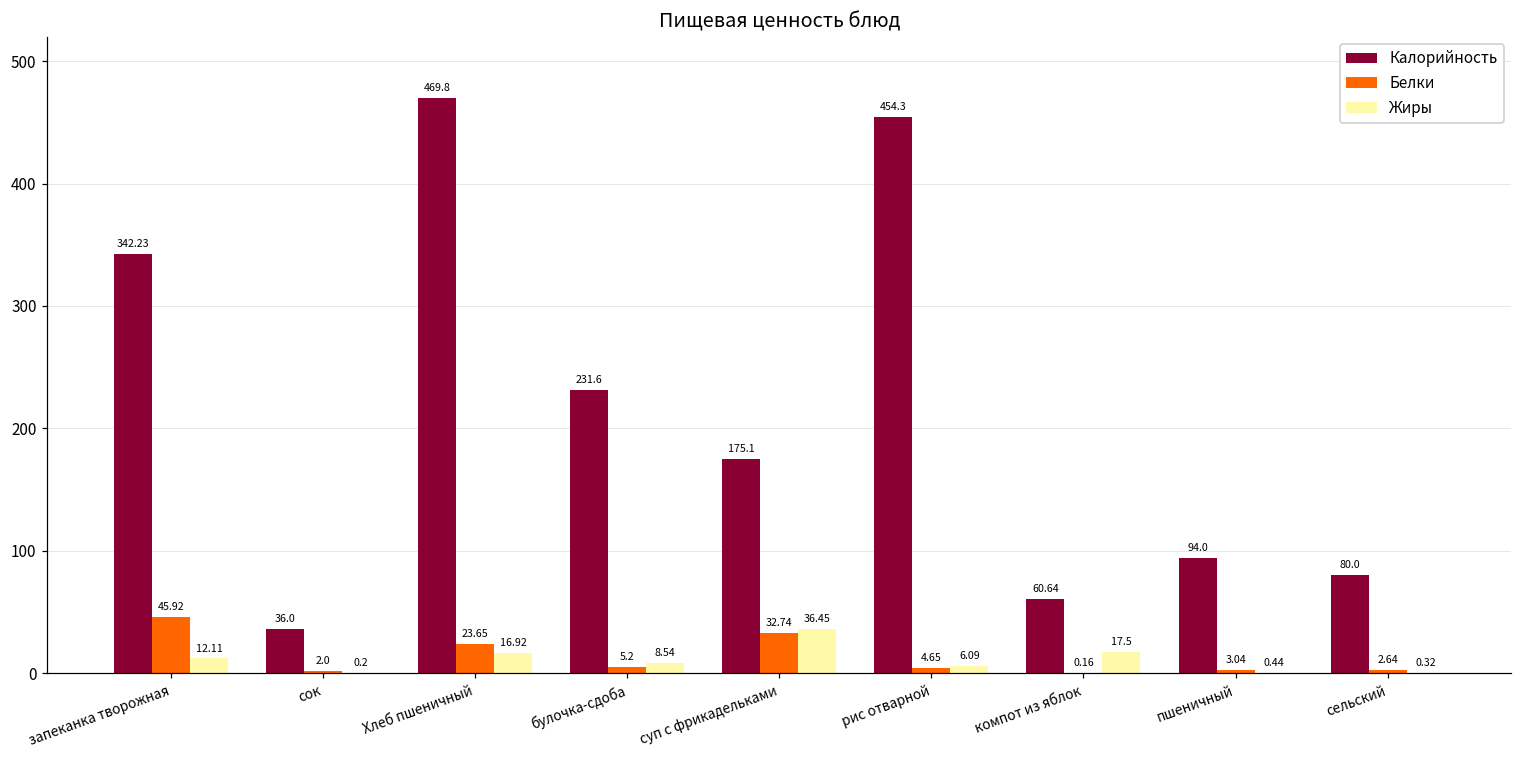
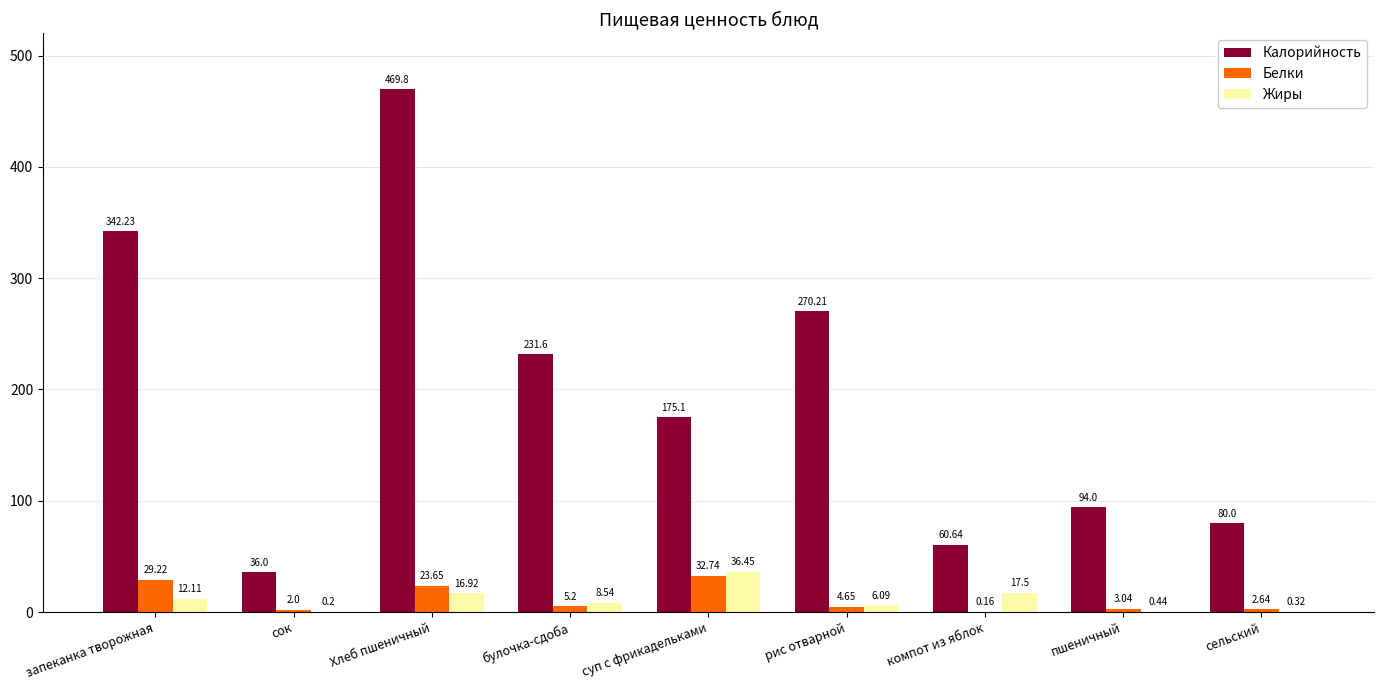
Белки, запеканка творожная: 45.92 -> 29.22
Калорийность, рис отварной: 454.3 -> 270.21
